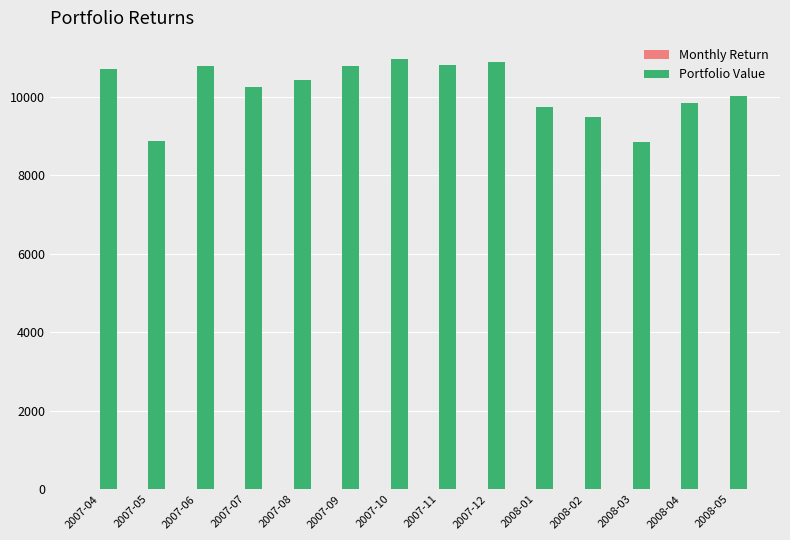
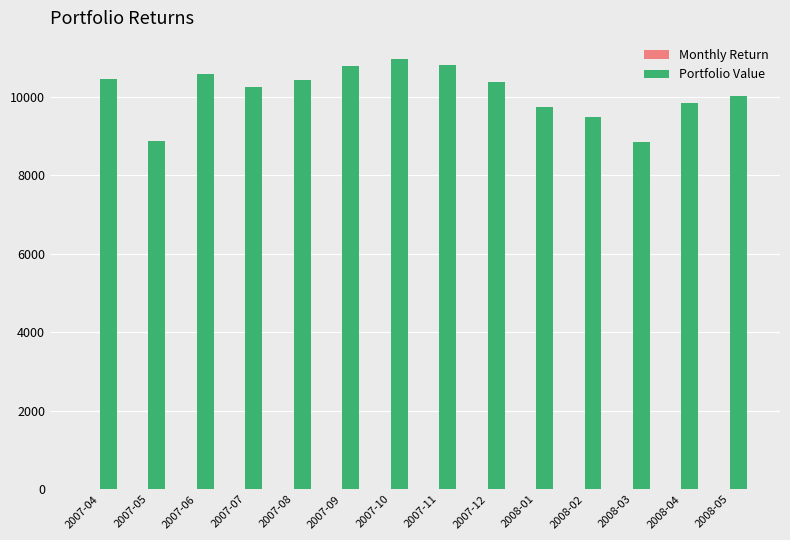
Portfolio Value, 2007-04: 10700 -> 10400
Portfolio Value, 2007-06: 10800 -> 10600
Portfolio Value, 2007-12: 10900 -> 10400
